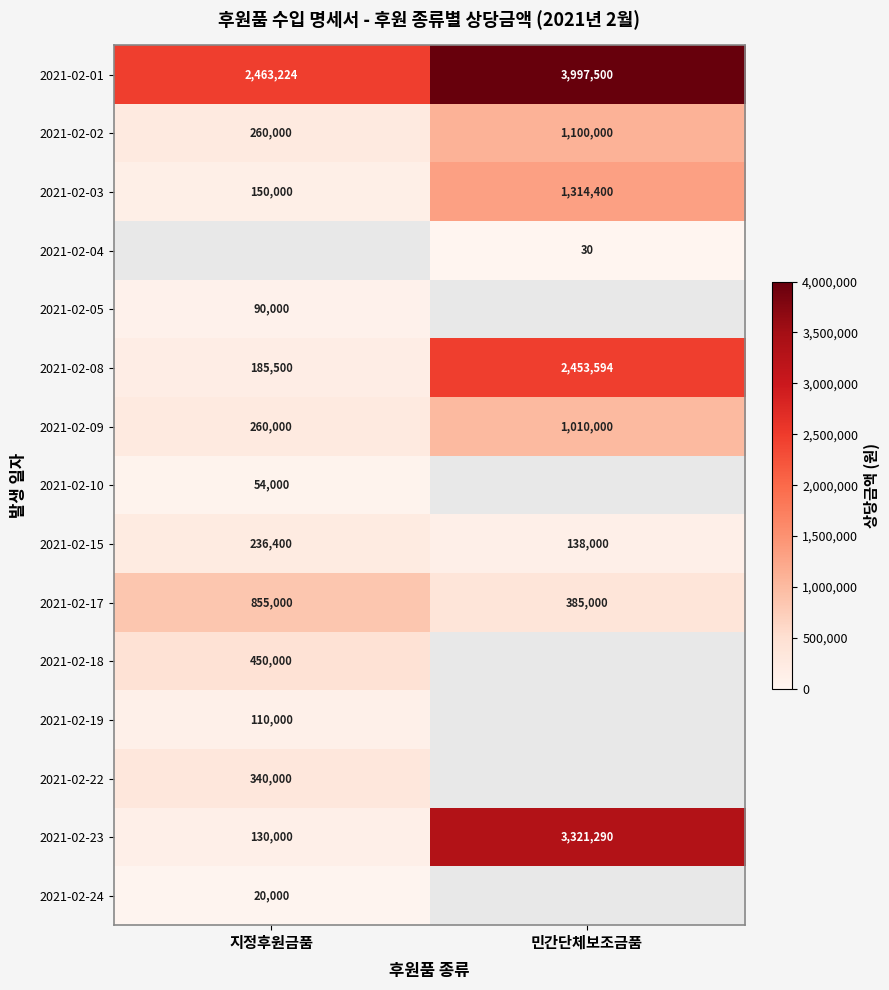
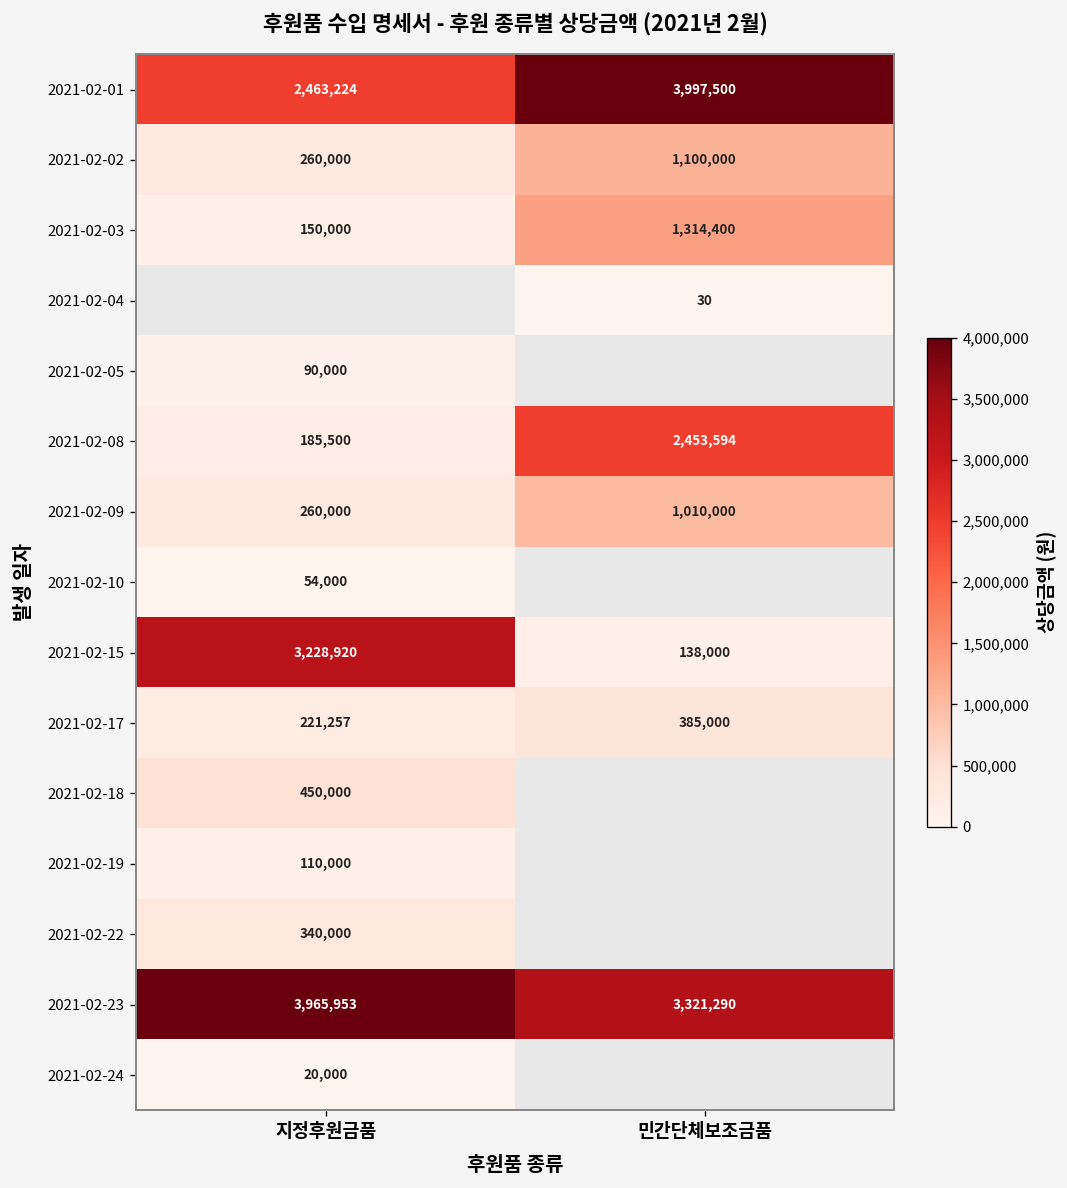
2021-02-15, 지정후원금품: 236,400 -> 3,228,920
2021-02-17, 지정후원금품: 855,000 -> 221,257
2021-02-23, 지정후원금품: 130,000 -> 3,965,953
